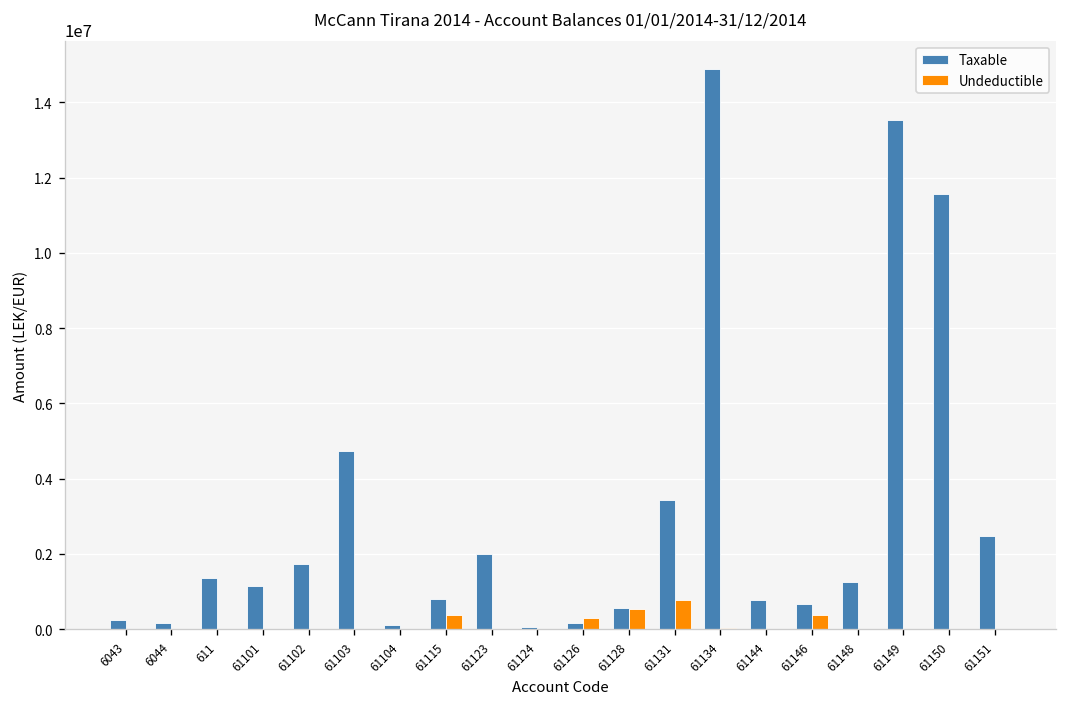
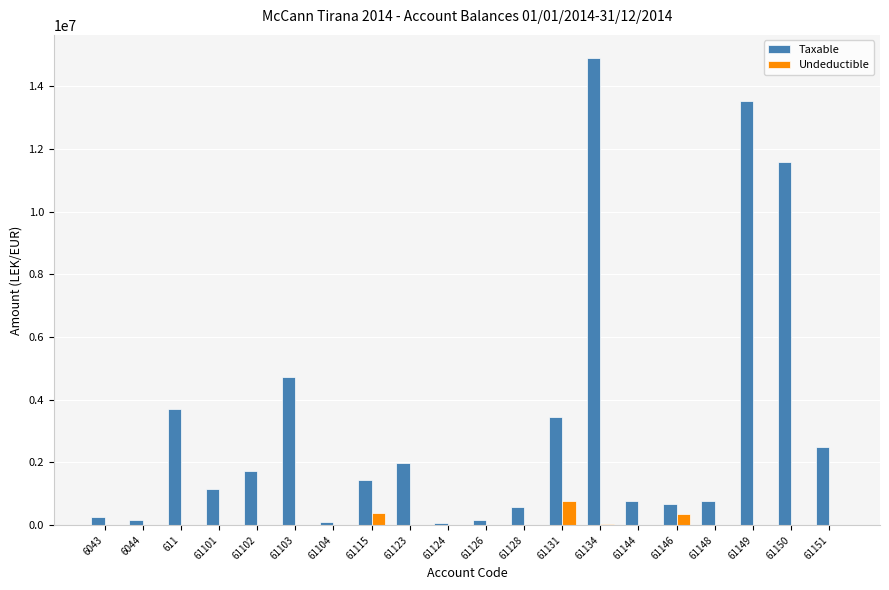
Taxable, 611: 1400000 -> 3700000
Taxable, 61115: 800000 -> 1400000
Undeductible, 61126: 300000 -> 0
Undeductible, 61128: 500000 -> 0
Taxable, 61148: 1300000 -> 800000
